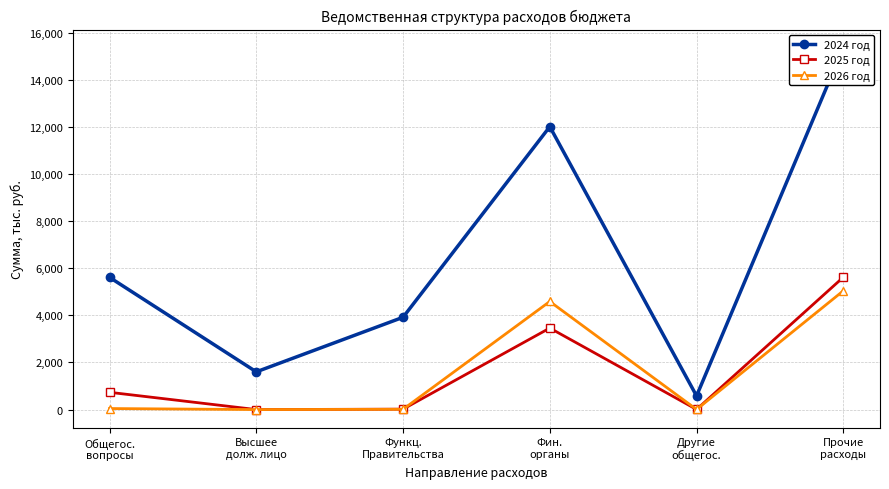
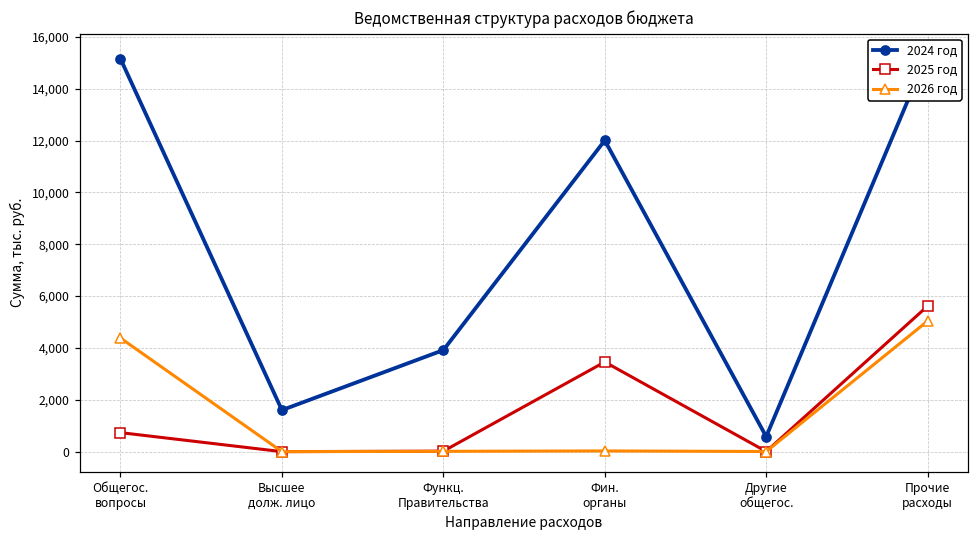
2024 год, Общегос. вопросы: 5,600 -> 15,200
2026 год, Общегос. вопросы: 0 -> 4,400
2026 год, Фин. органы: 4,600 -> 0
